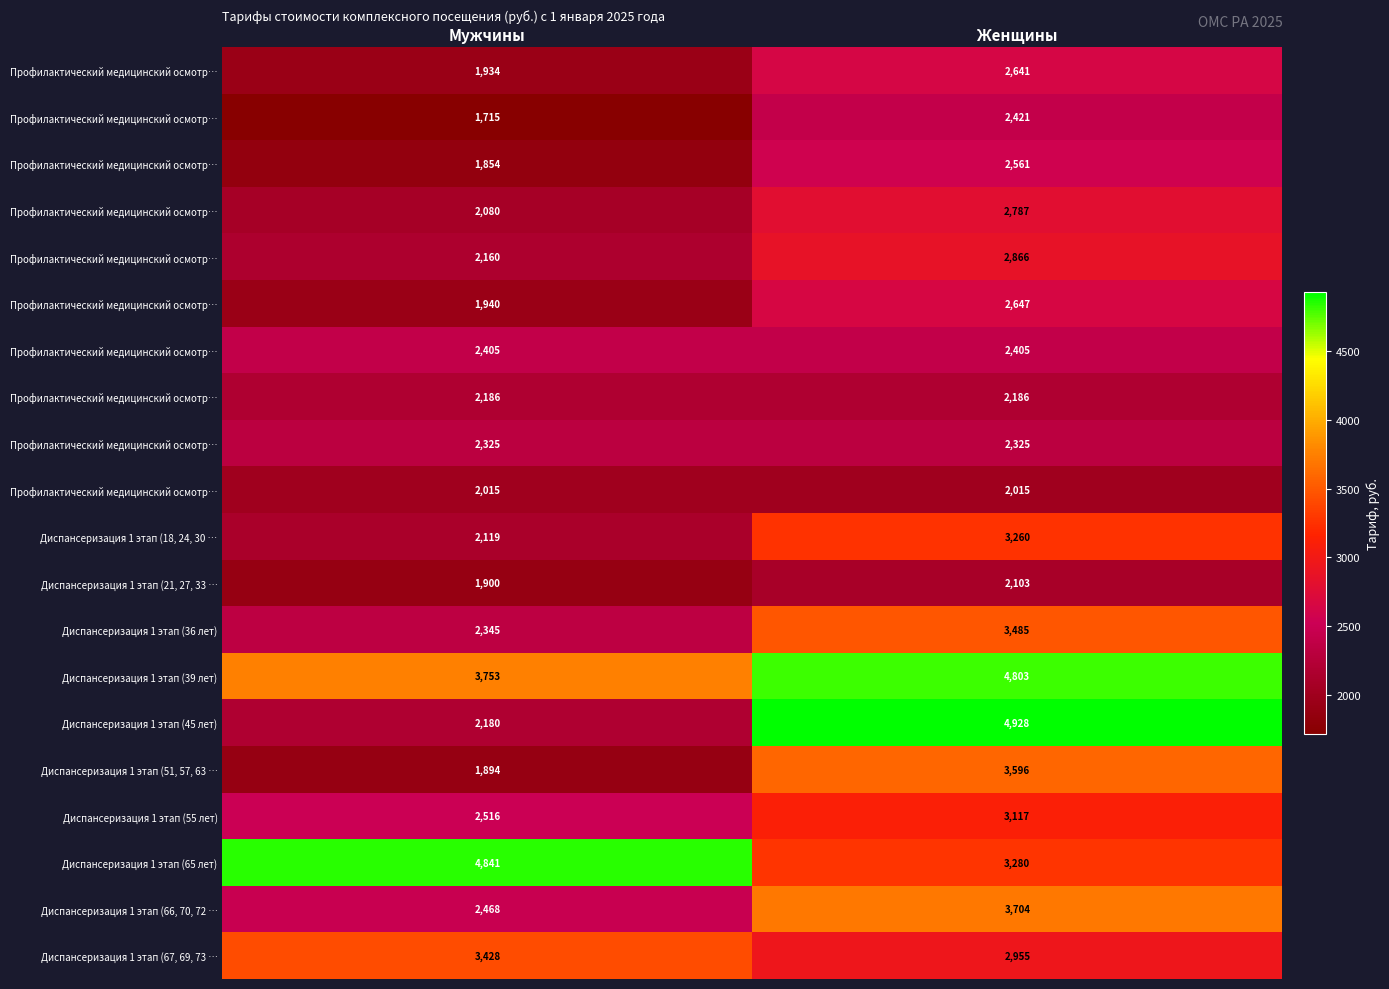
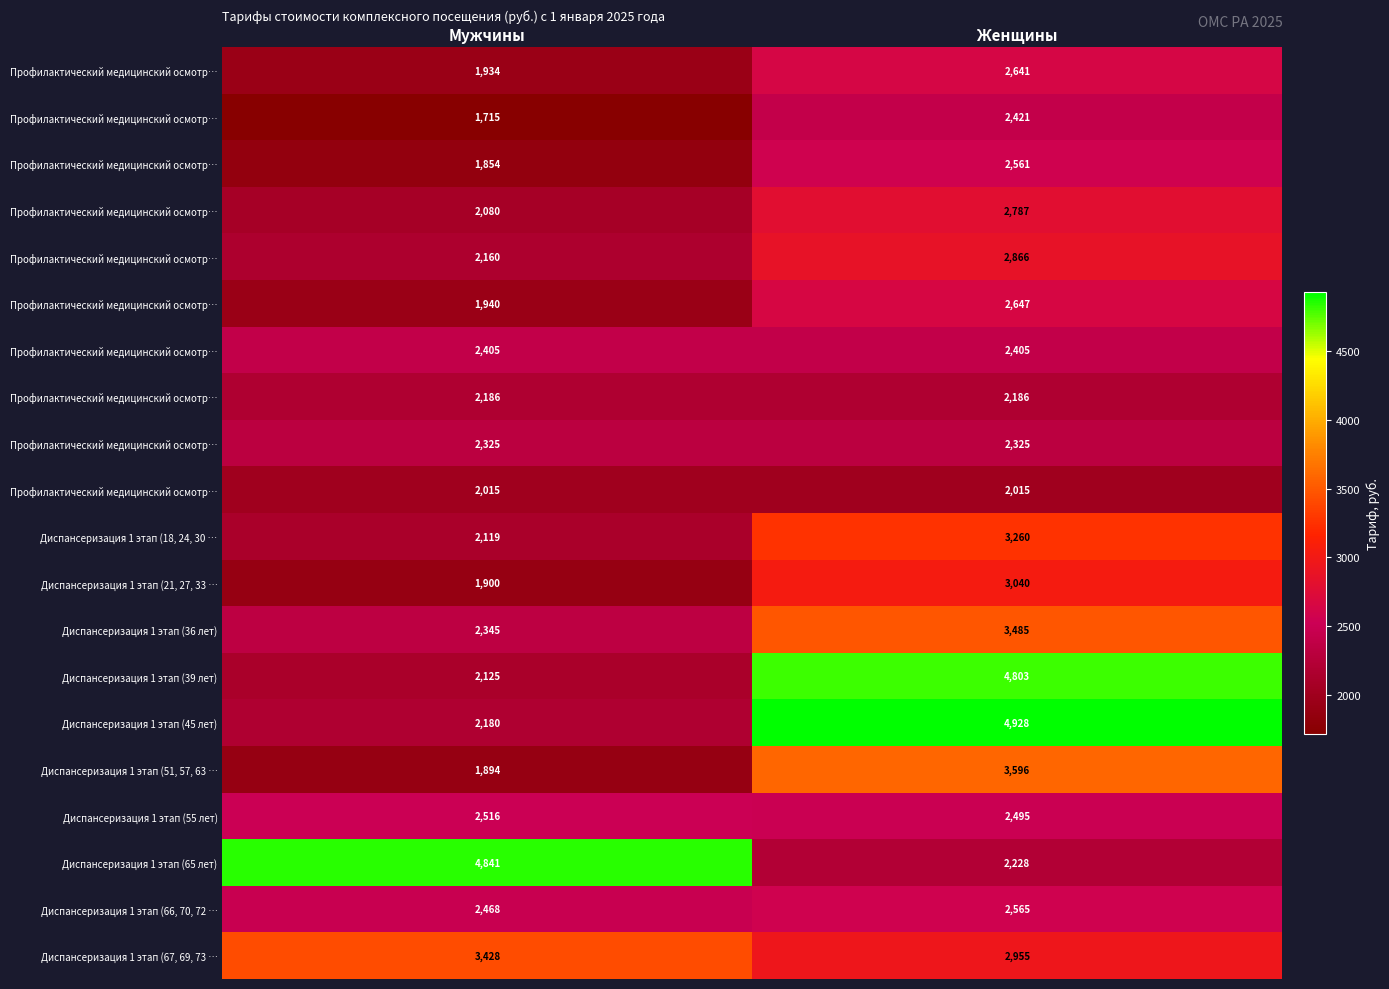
Диспансеризация 1 этап (21, 27, 33 …, Женщины: 2,103 -> 3,040
Диспансеризация 1 этап (39 лет), Мужчины: 3,753 -> 2,125
Диспансеризация 1 этап (55 лет), Женщины: 3,117 -> 2,495
Диспансеризация 1 этап (65 лет), Женщины: 3,280 -> 2,228
Диспансеризация 1 этап (66, 70, 72 …, Женщины: 3,704 -> 2,565
